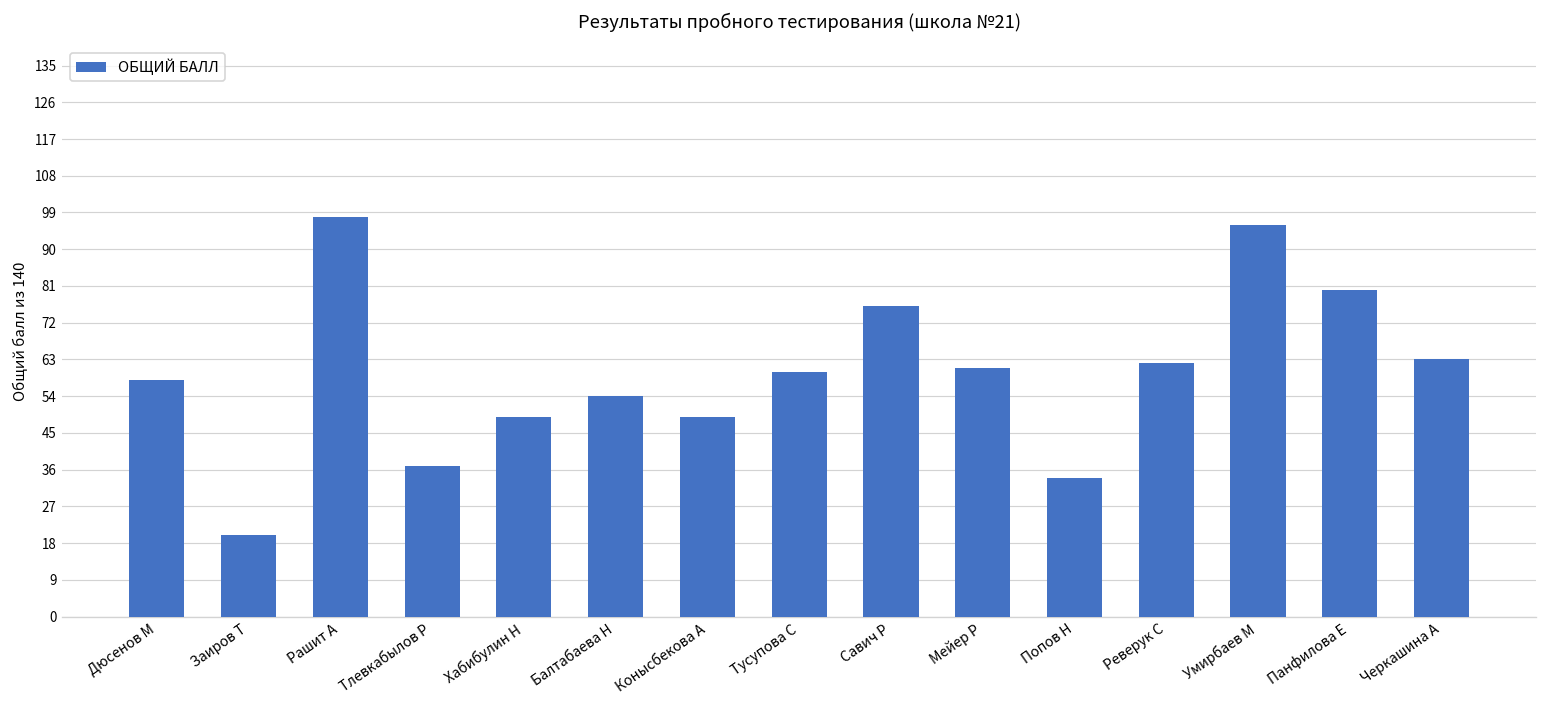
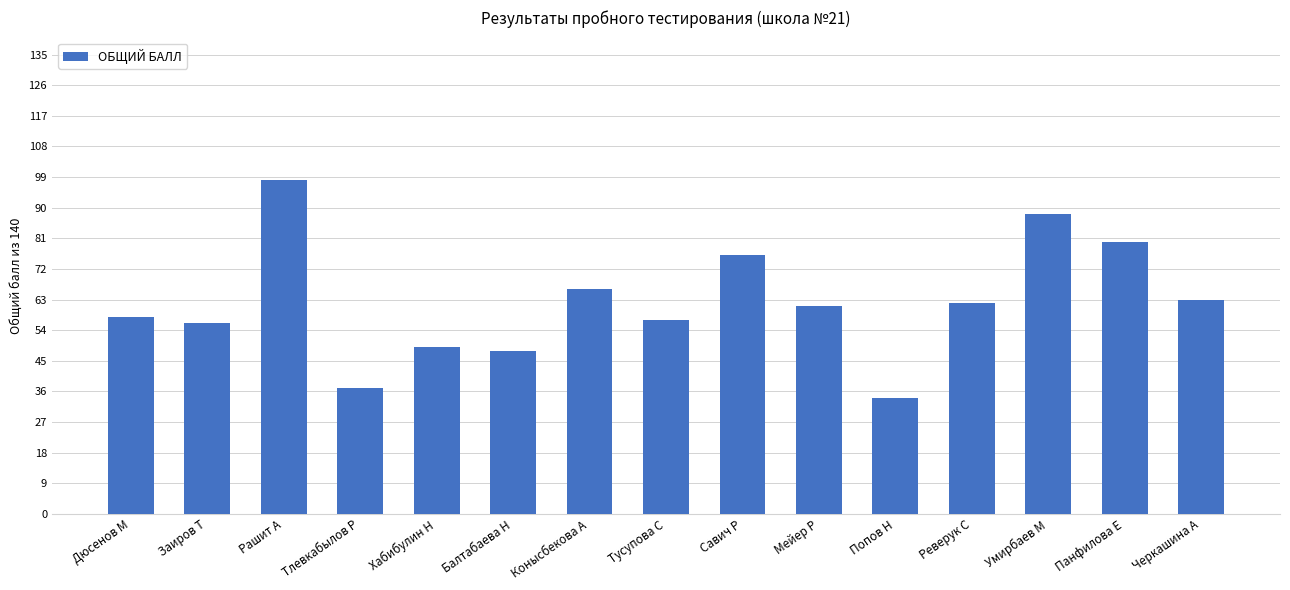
Заиров Т: 20 -> 56
Балтабаева Н: 54 -> 48
Конысбекова А: 49 -> 66
Тусупова С: 60 -> 57
Умирбаев М: 96 -> 88
